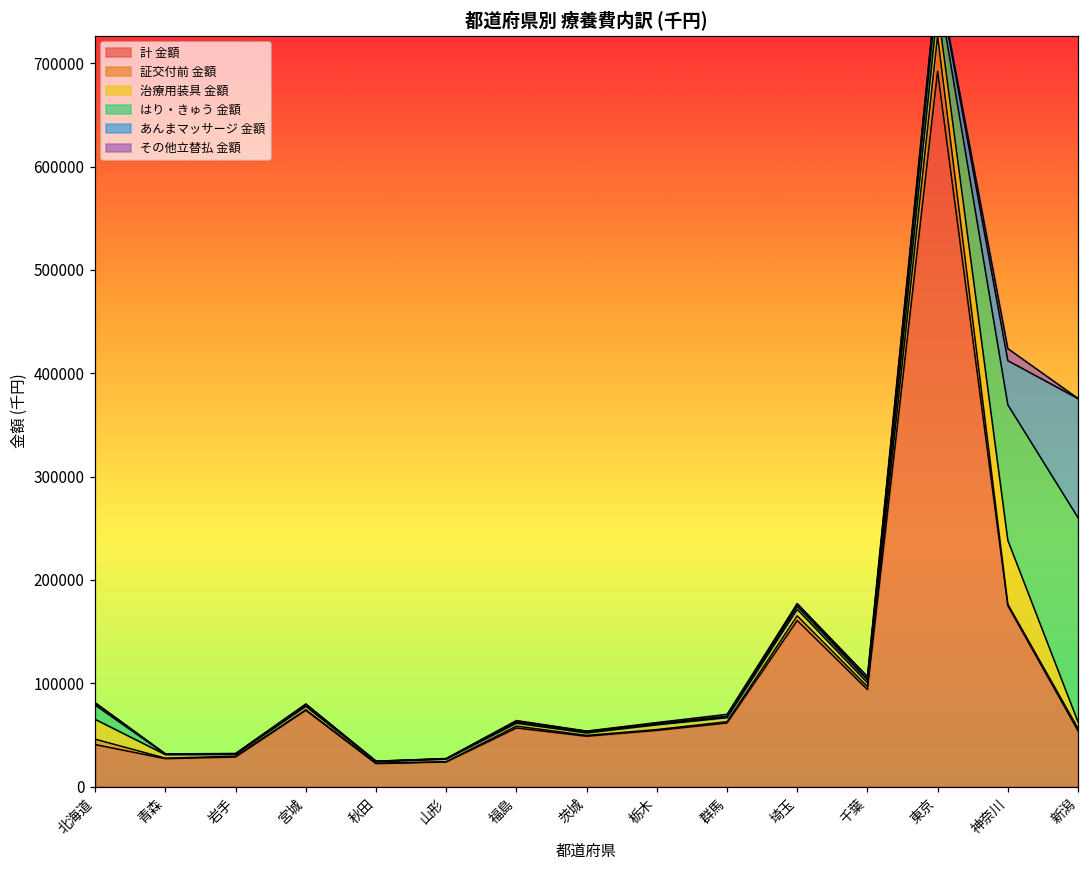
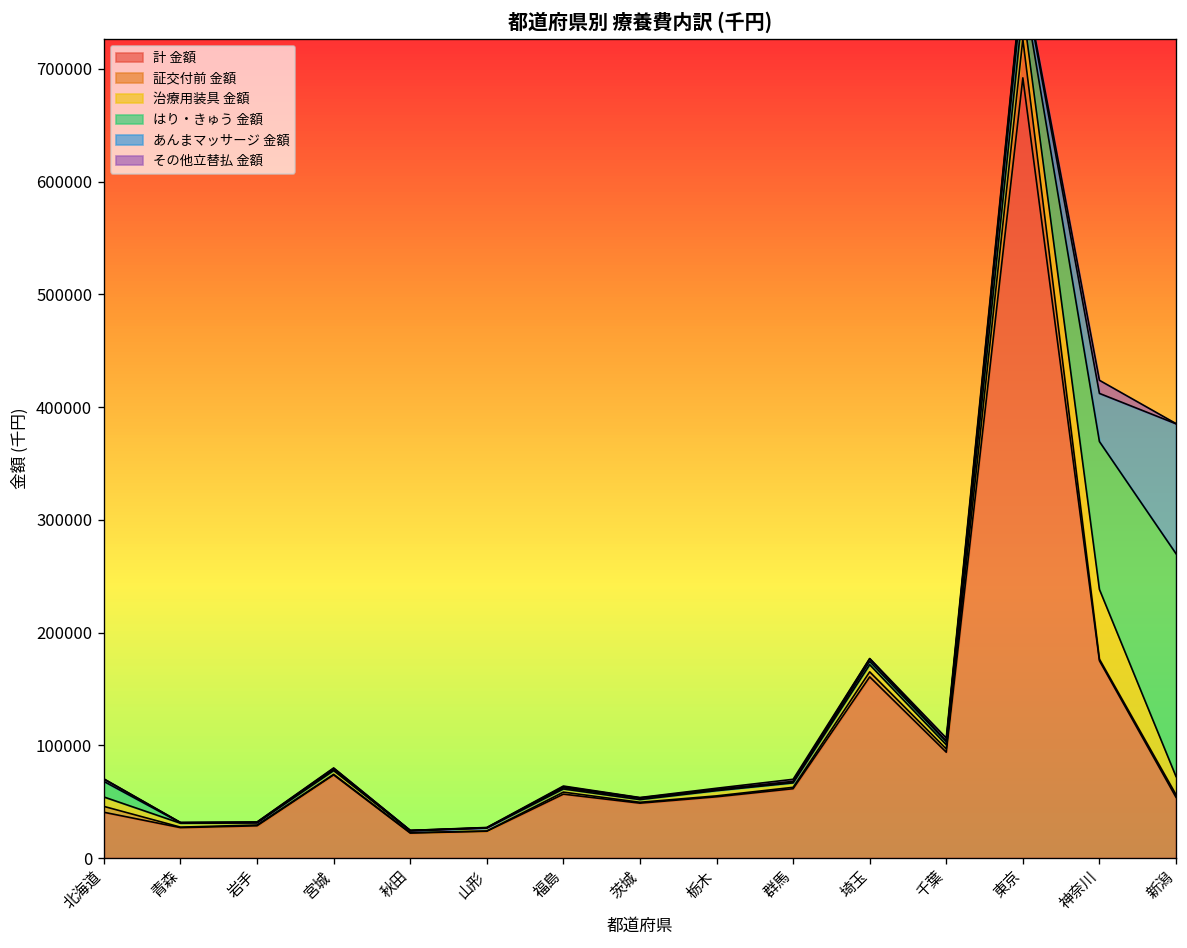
治療用装具 金額, 北海道: 20000 -> 10000
治療用装具 金額, 新潟: 10000 -> 20000
